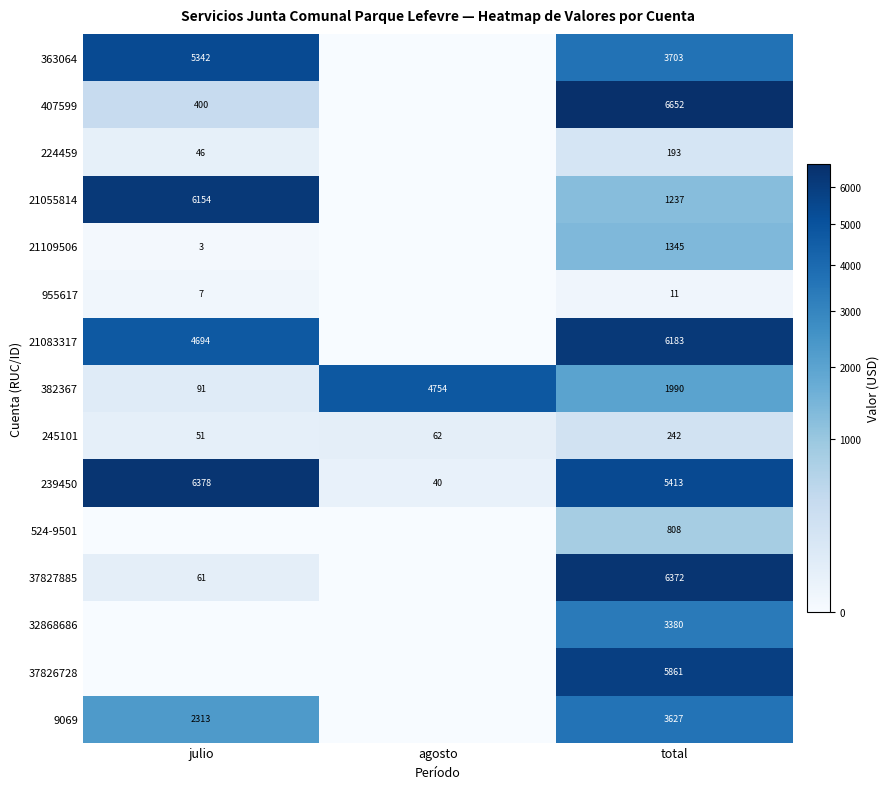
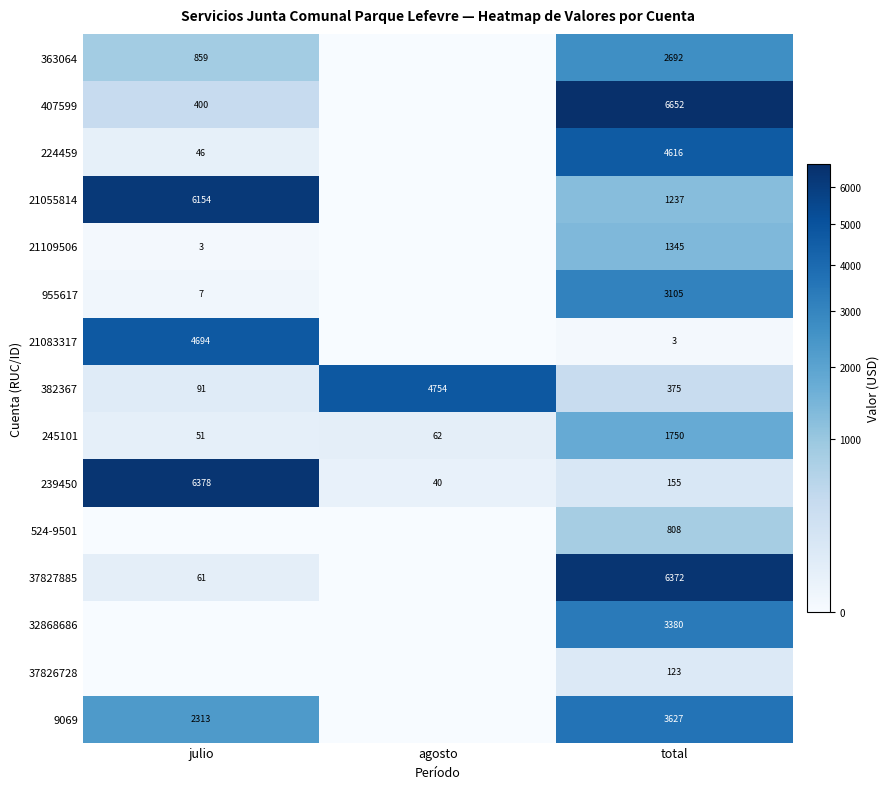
363064, julio: 5342 -> 859
363064, total: 3703 -> 2692
224459, total: 193 -> 4616
955617, total: 11 -> 3105
21083317, total: 6183 -> 3
382367, total: 1990 -> 375
245101, total: 242 -> 1750
239450, total: 5413 -> 155
37826728, total: 5861 -> 123
